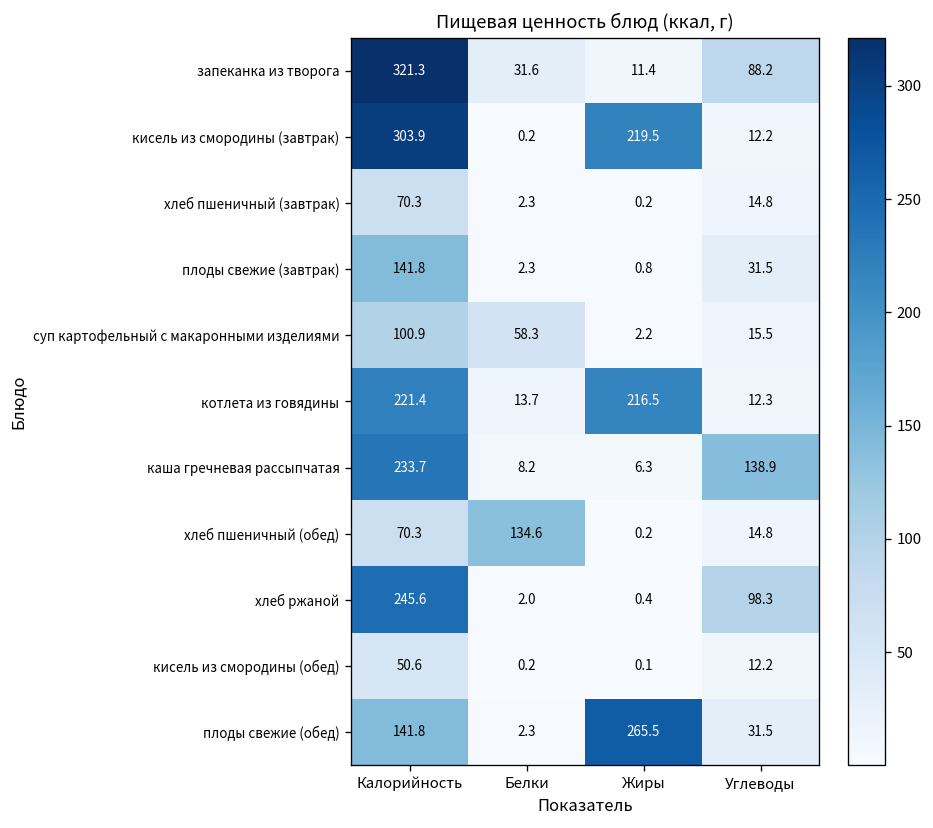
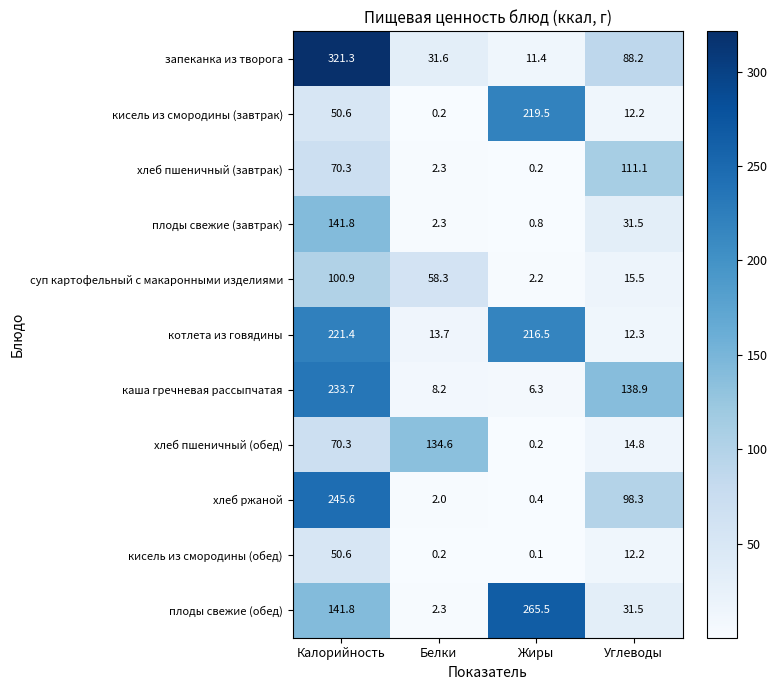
кисель из смородины (завтрак), Калорийность: 303.9 -> 50.6
хлеб пшеничный (завтрак), Углеводы: 14.8 -> 111.1
